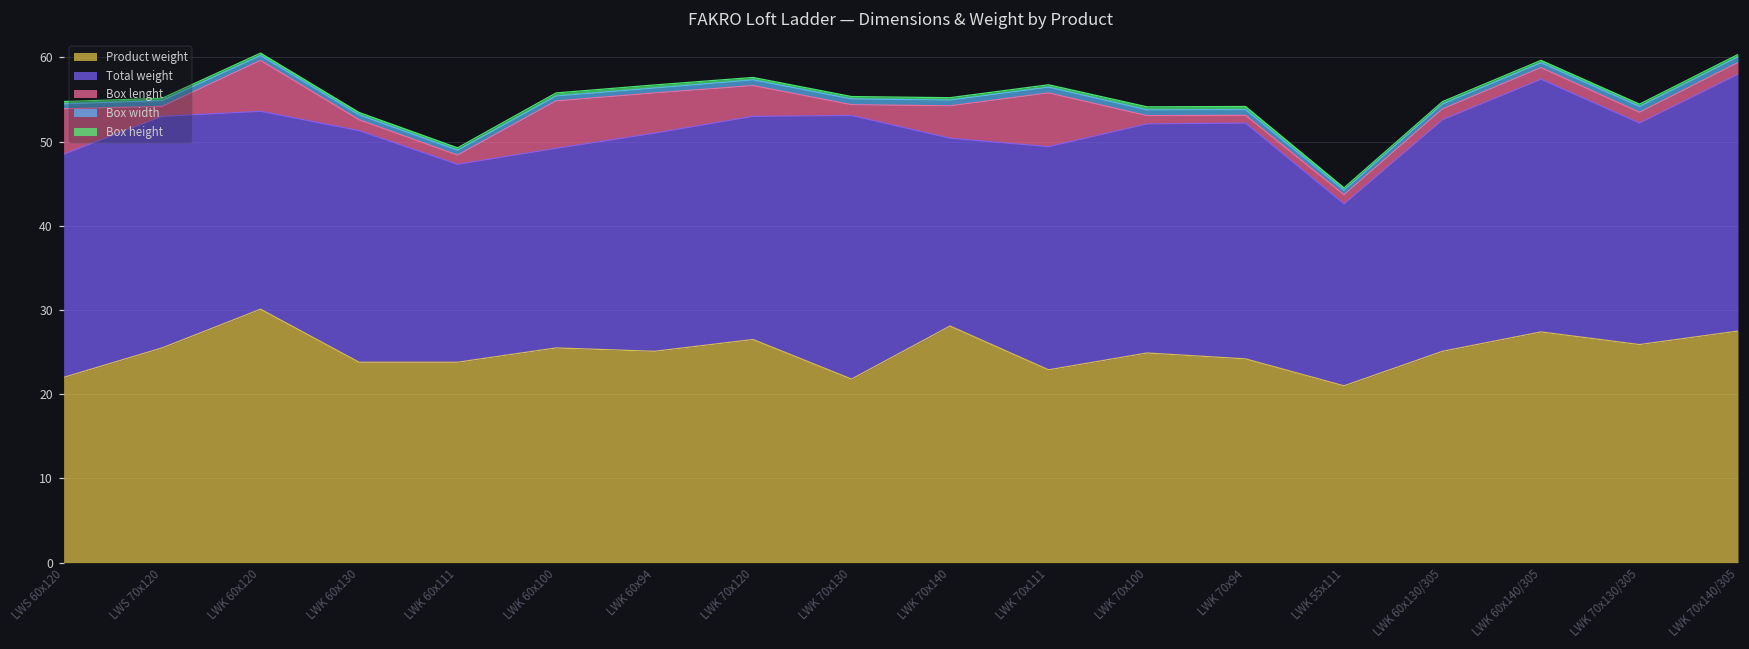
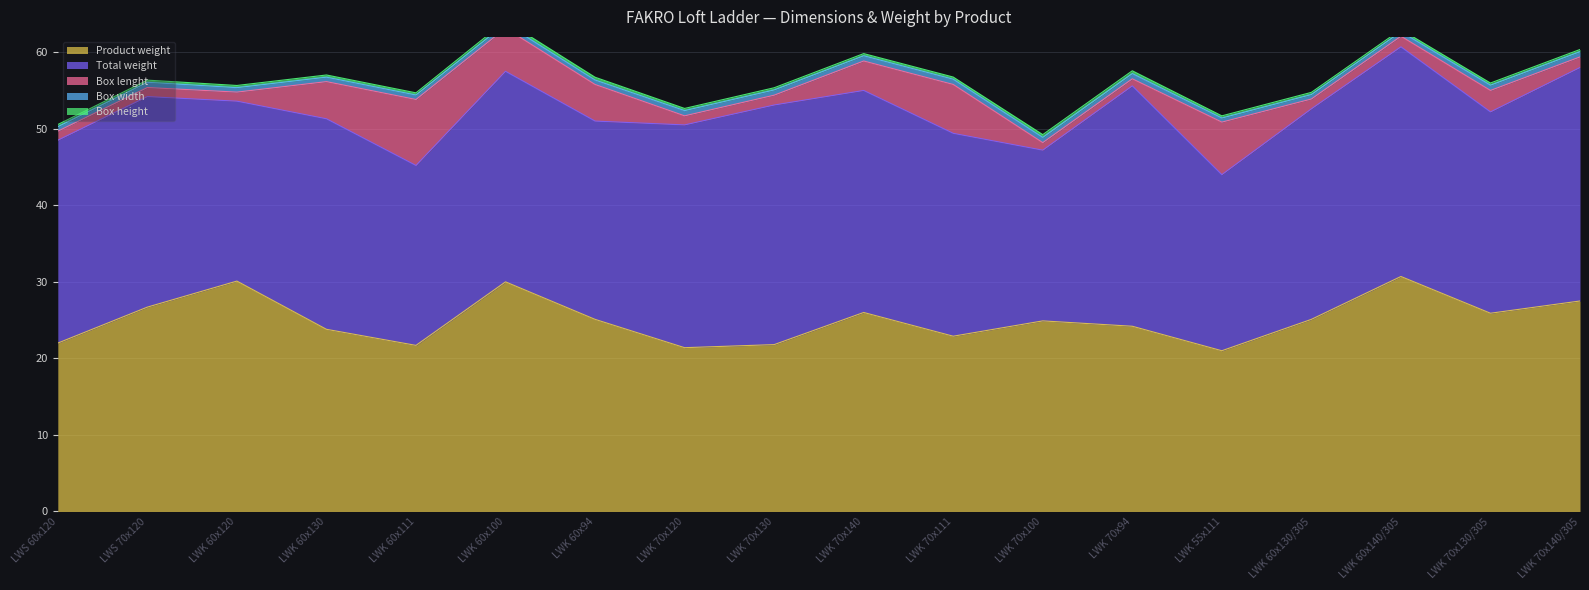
Box lenght, LWS 60x120: 5 -> 1
Product weight, LWS 70x120: 26 -> 27
Box lenght, LWK 60x120: 6 -> 1
Box lenght, LWK 60x130: 1 -> 5
Product weight, LWK 60x111: 24 -> 22
Box lenght, LWK 60x111: 1 -> 9
Product weight, LWK 60x100: 26 -> 30
Total weight, LWK 60x100: 24 -> 28
Product weight, LWK 70x120: 27 -> 21
Total weight, LWK 70x120: 27 -> 29
Box lenght, LWK 70x120: 4 -> 1
Product weight, LWK 70x140: 28 -> 26
Total weight, LWK 70x140: 22 -> 29
Total weight, LWK 70x100: 27 -> 22
Total weight, LWK 70x94: 28 -> 31
Total weight, LWK 55x111: 22 -> 23
Box lenght, LWK 55x111: 1 -> 7
Product weight, LWK 60x140/305: 27 -> 31
Box lenght, LWK 70x130/305: 1 -> 3
